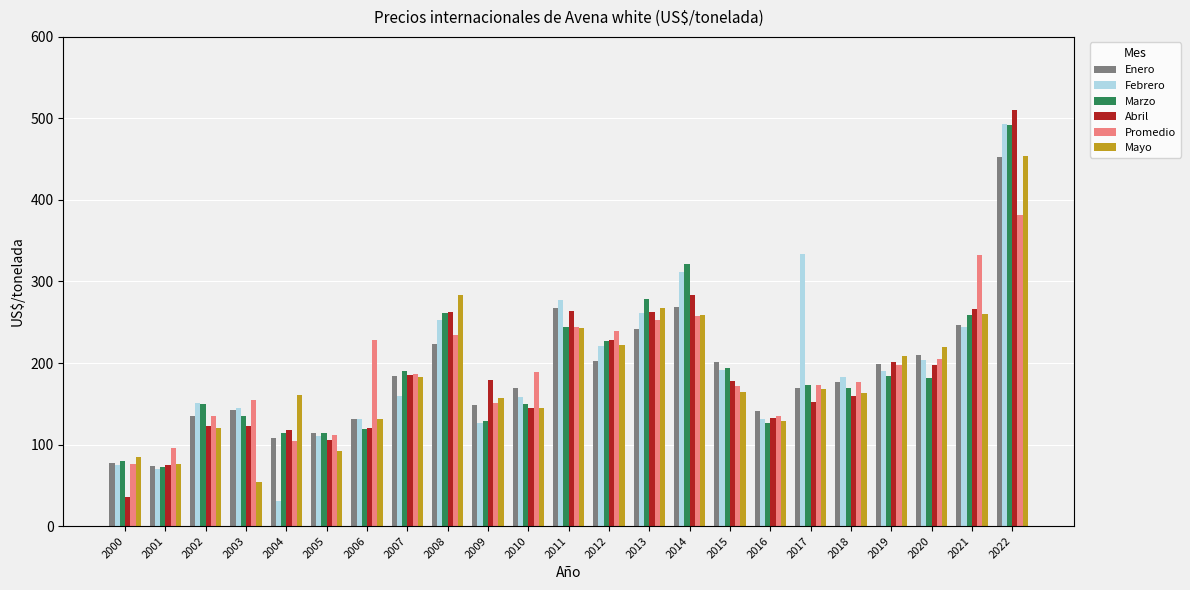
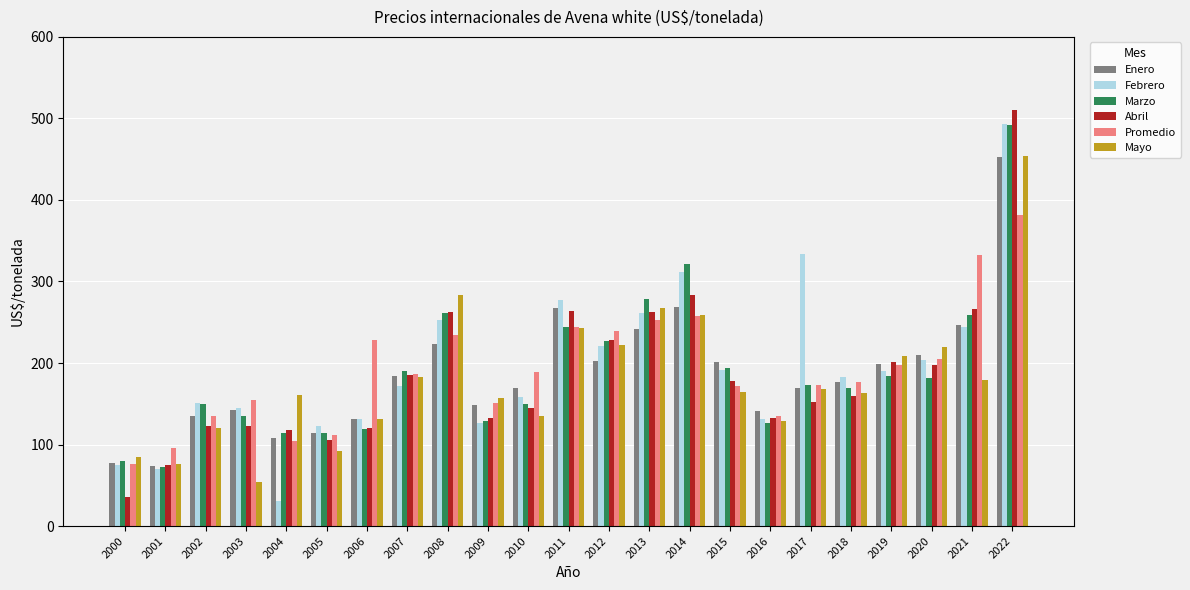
Febrero, 2005: 110 -> 120
Febrero, 2007: 160 -> 170
Abril, 2009: 180 -> 130
Mayo, 2010: 150 -> 140
Mayo, 2021: 260 -> 180
